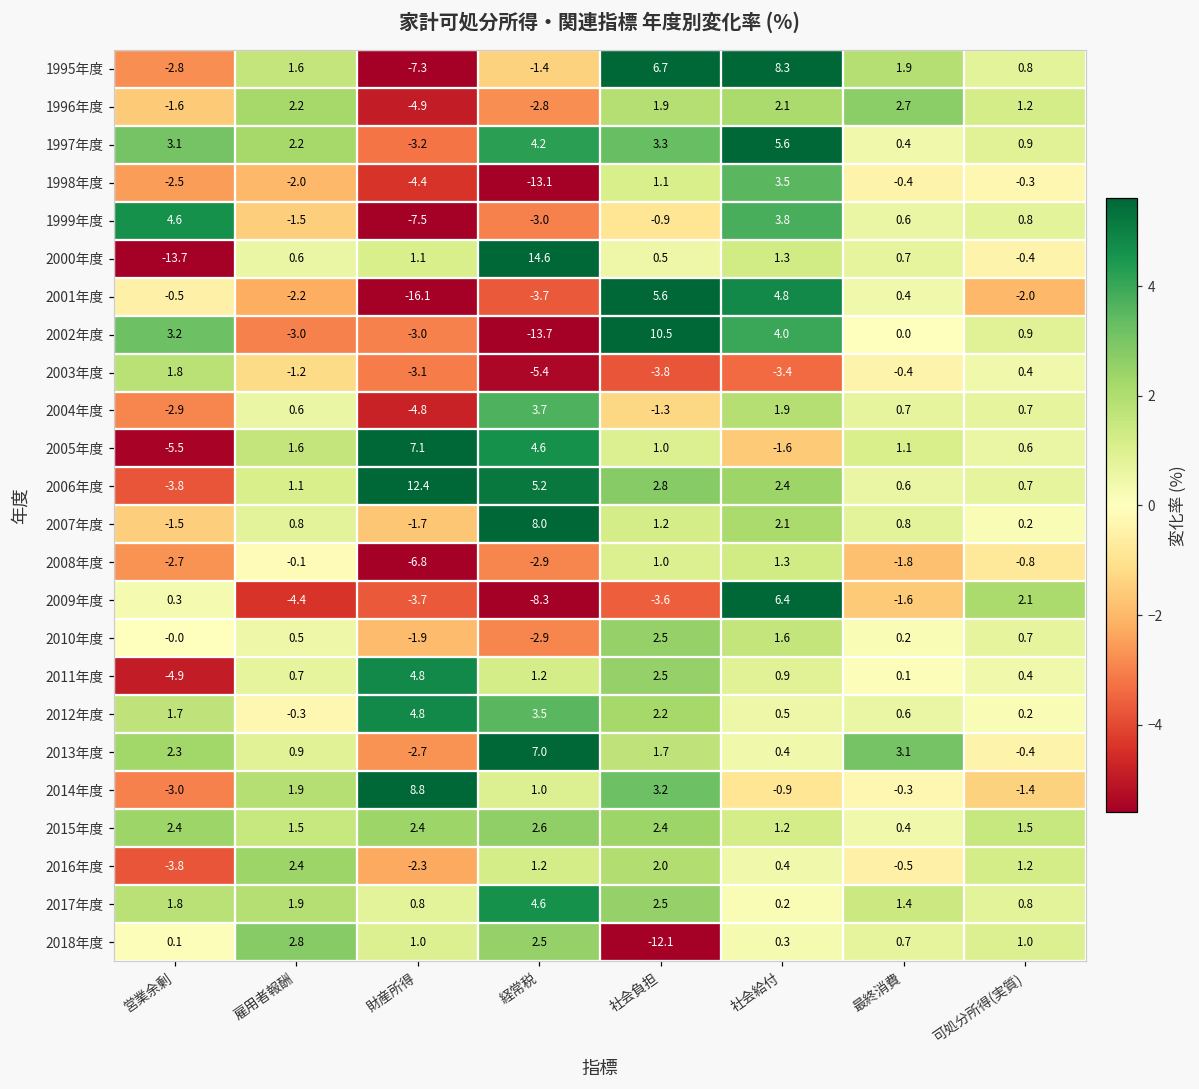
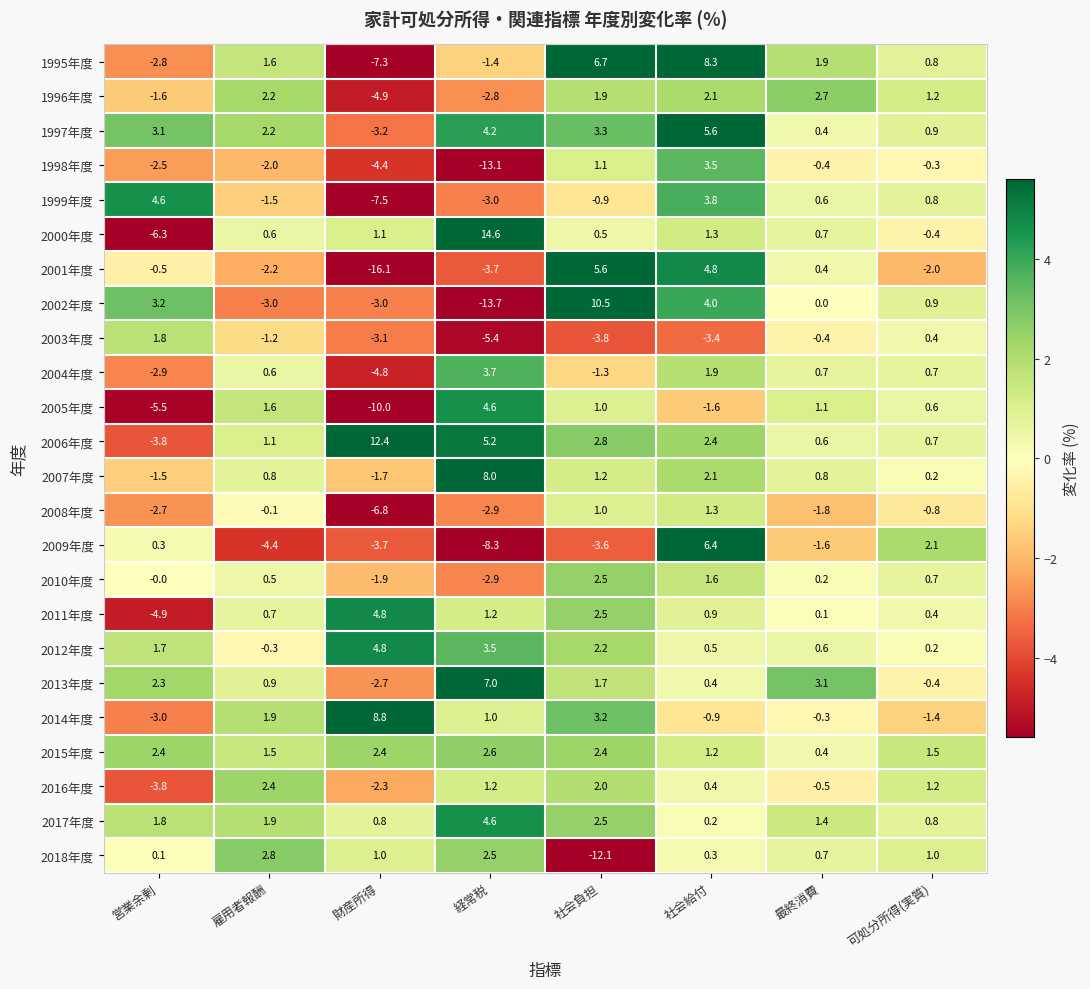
2000年度, 営業余剰: -13.7 -> -6.3
2005年度, 財産所得: 7.1 -> -10.0
